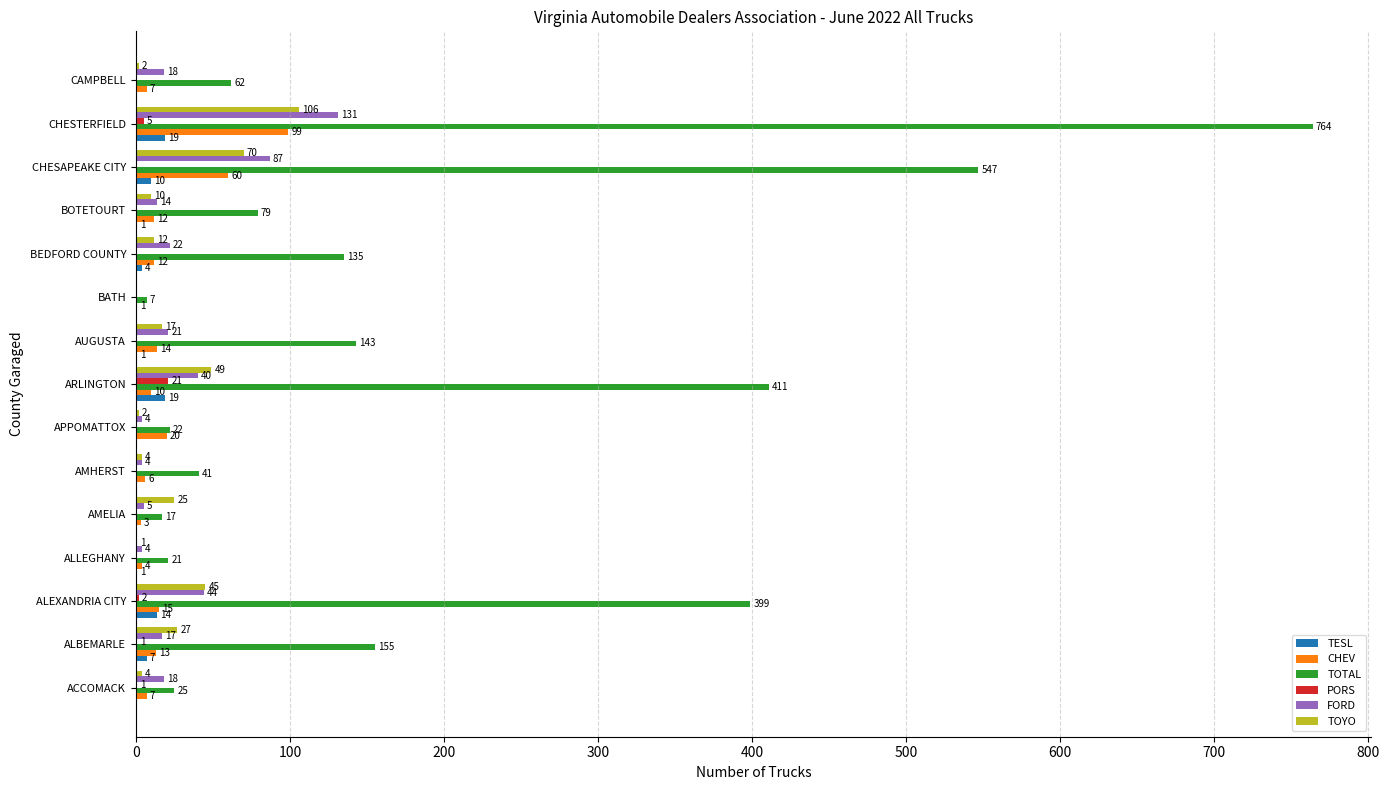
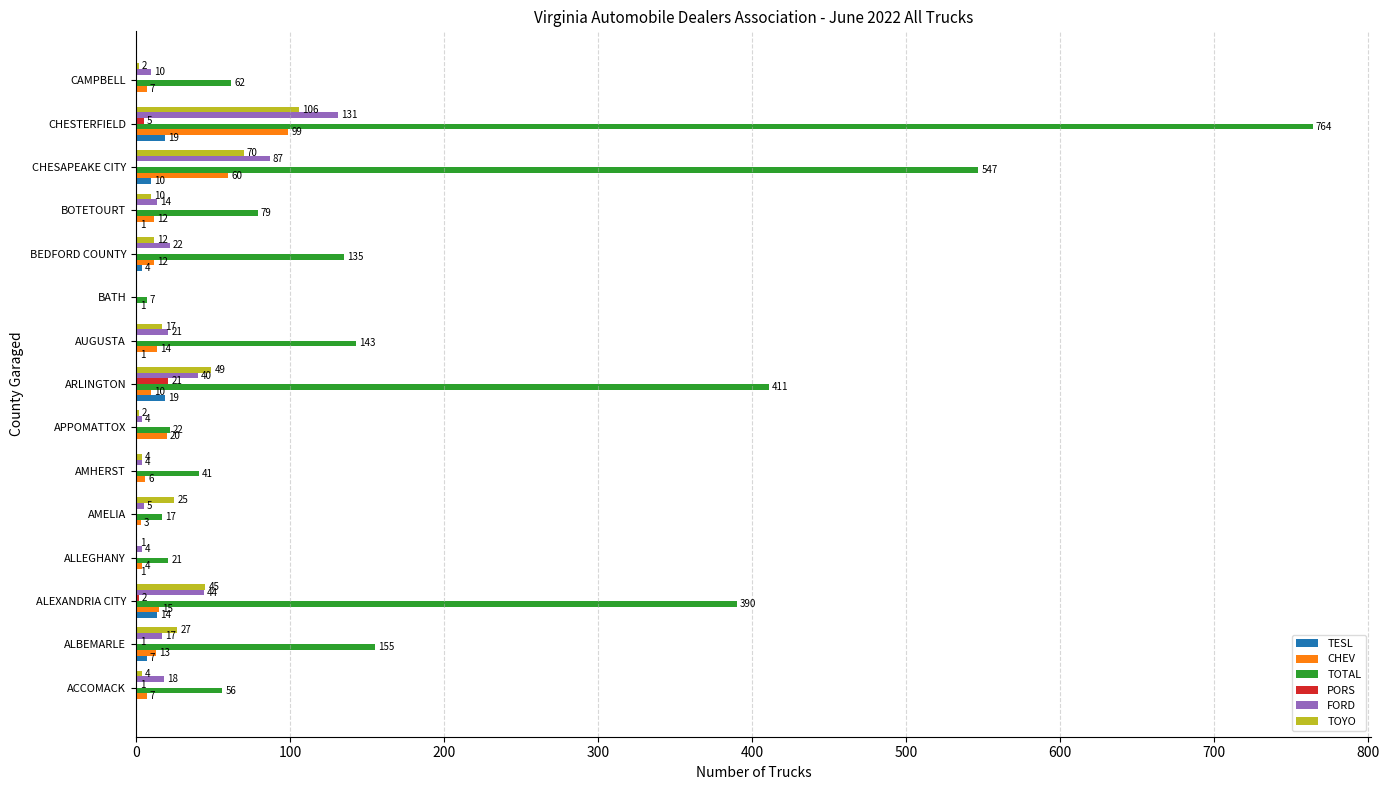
FORD, CAMPBELL: 18 -> 10
TOTAL, ALEXANDRIA CITY: 399 -> 390
TOTAL, ACCOMACK: 25 -> 56
